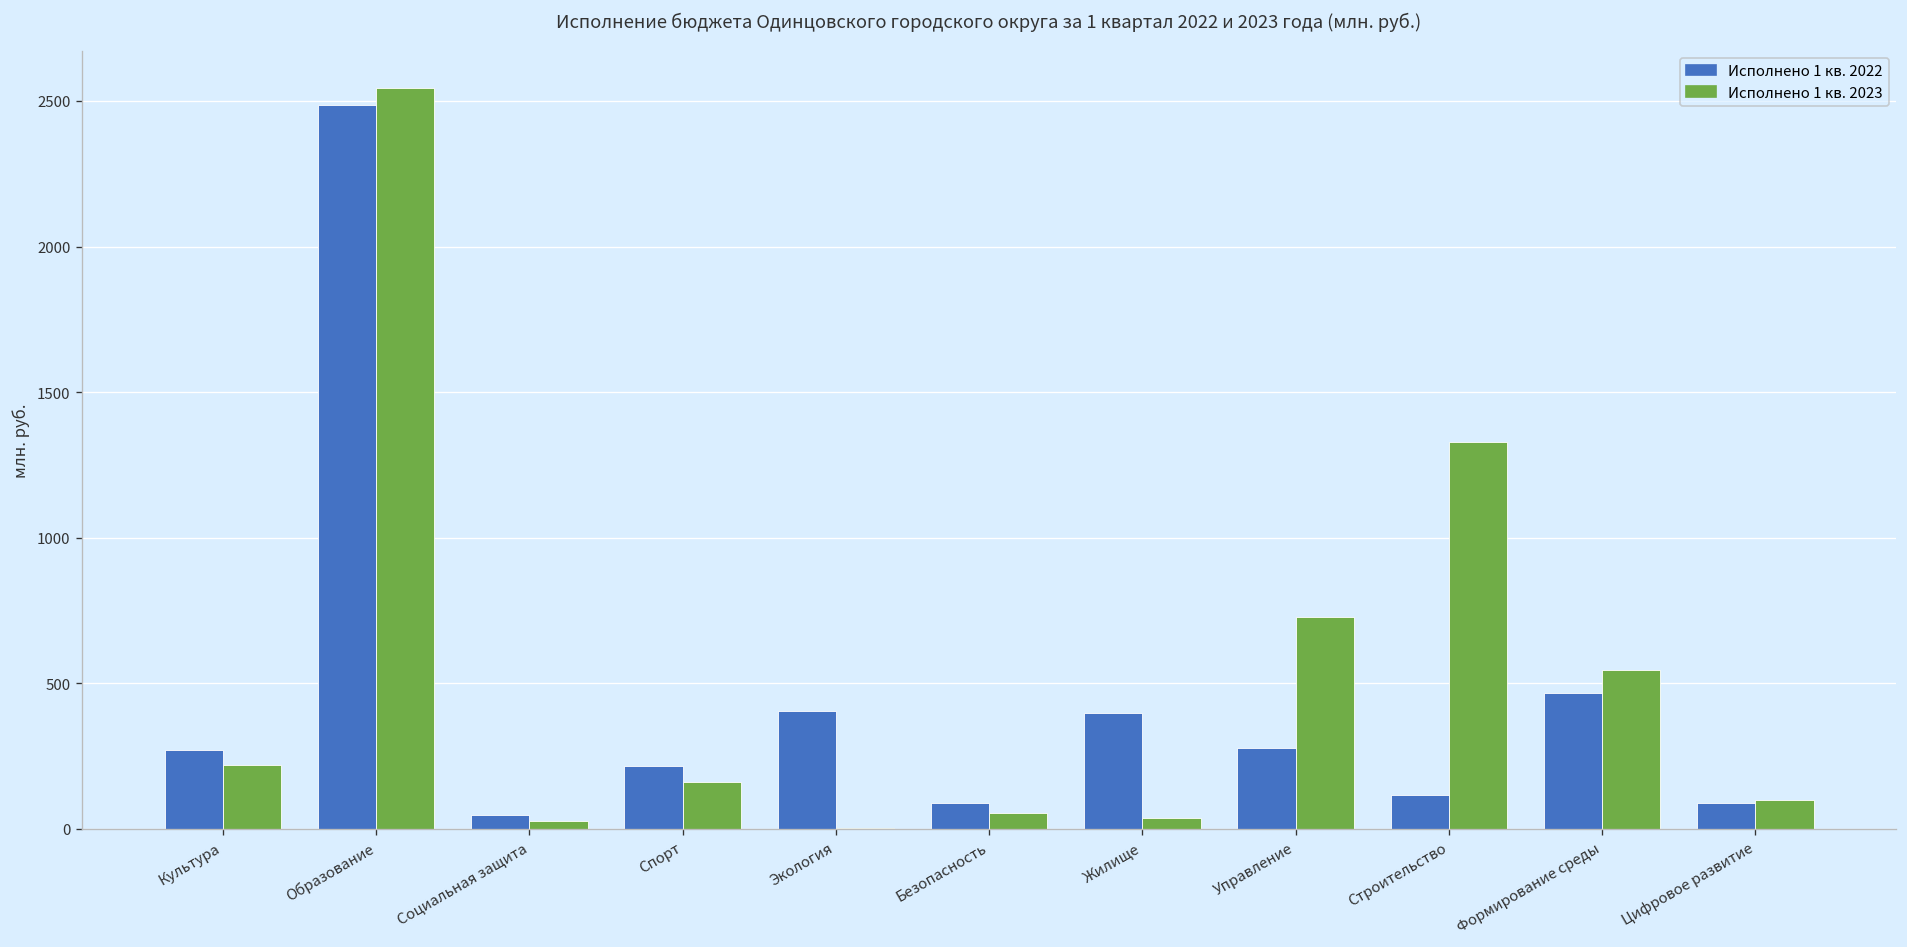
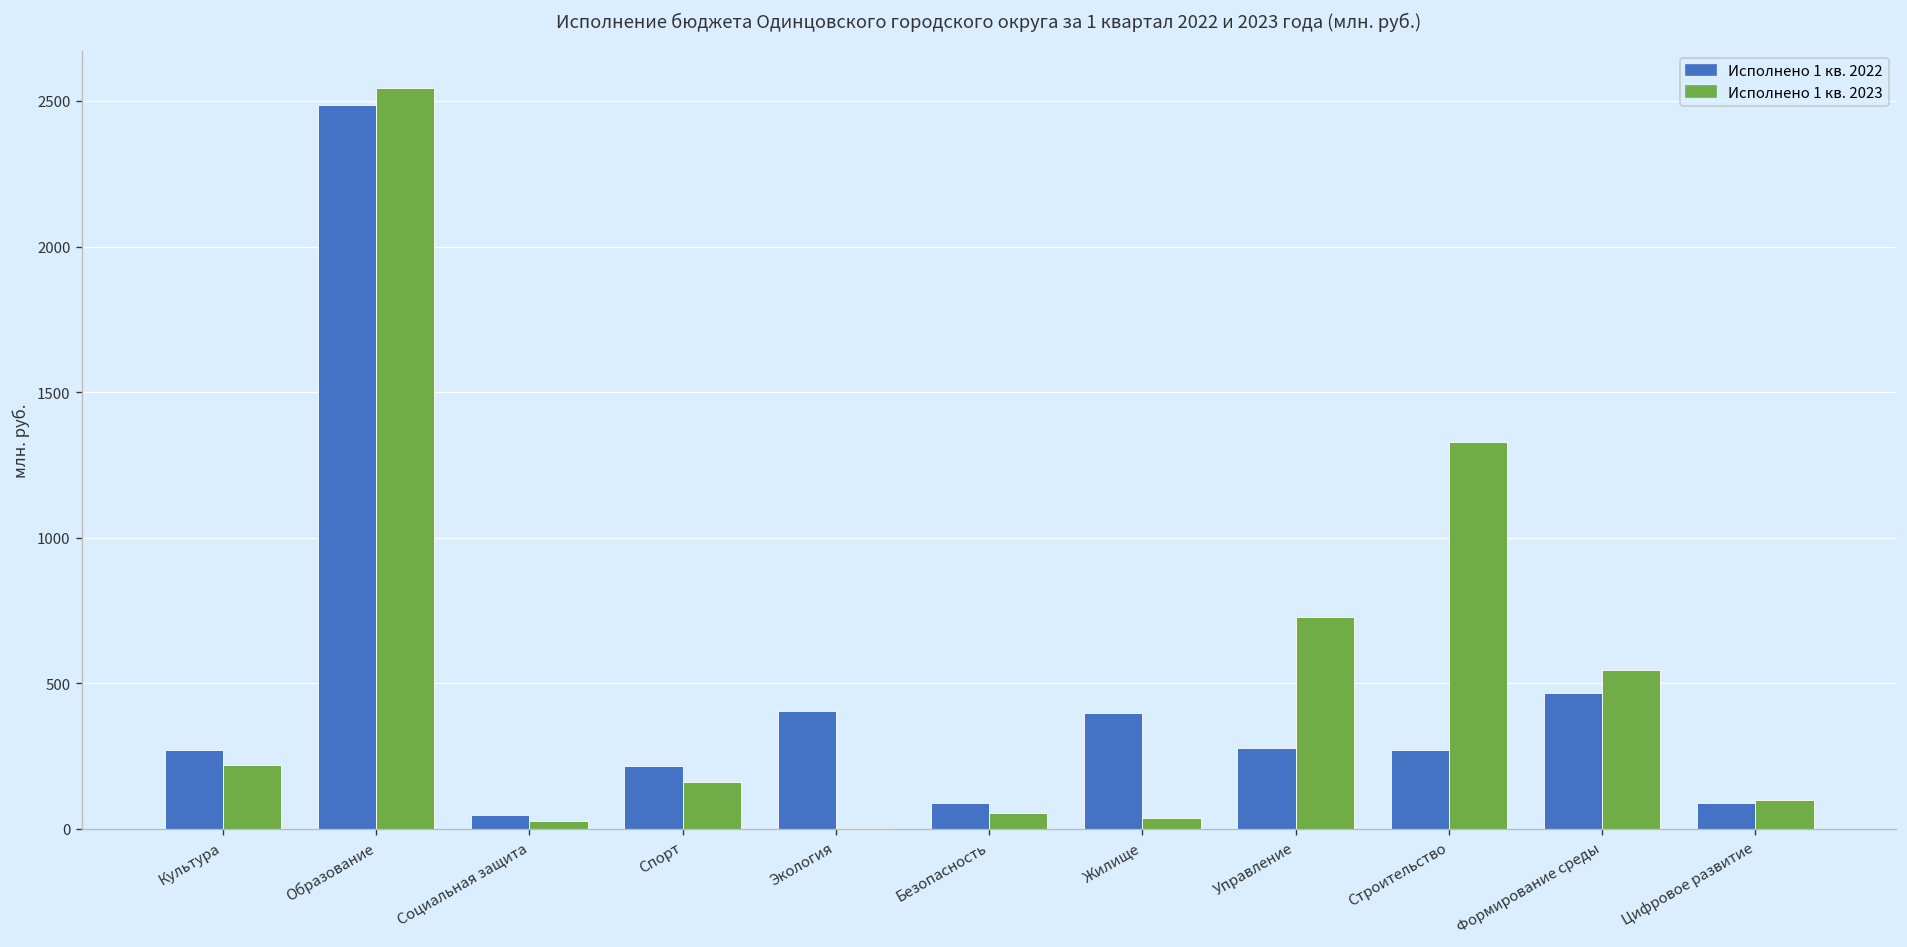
Исполнено 1 кв. 2022, Строительство: 120 -> 270
